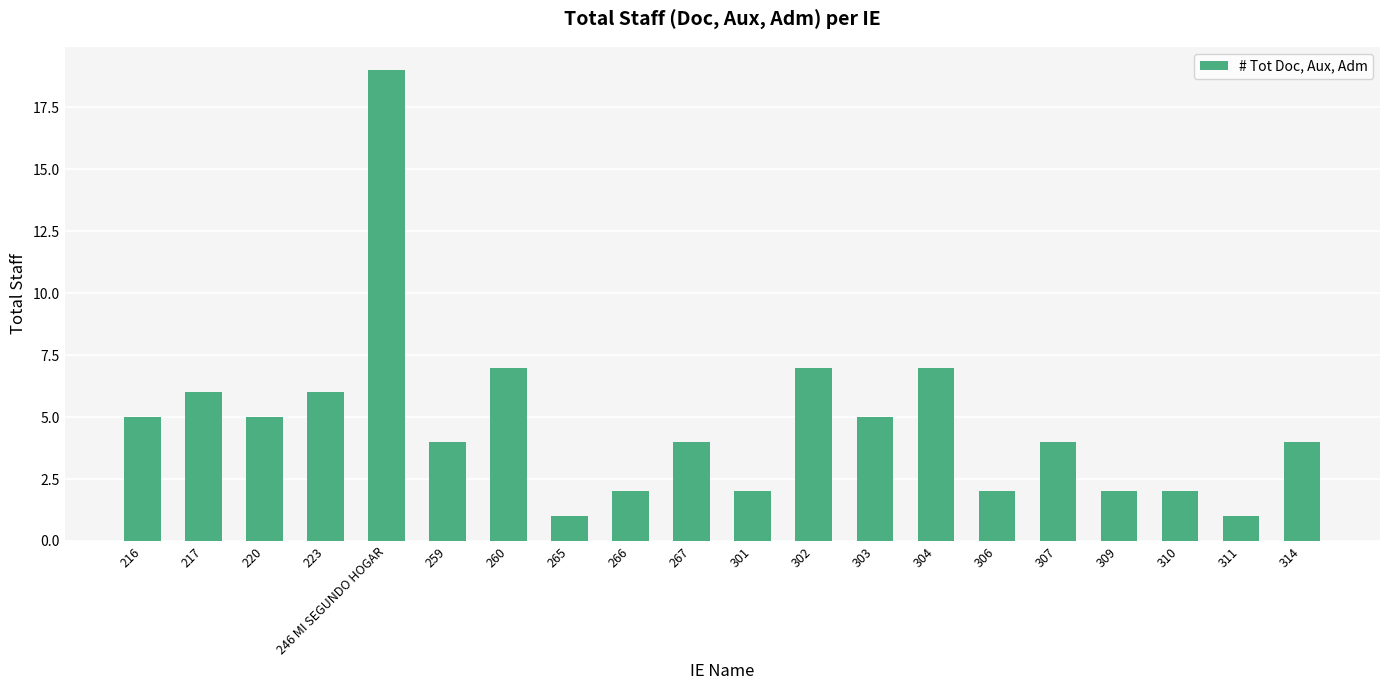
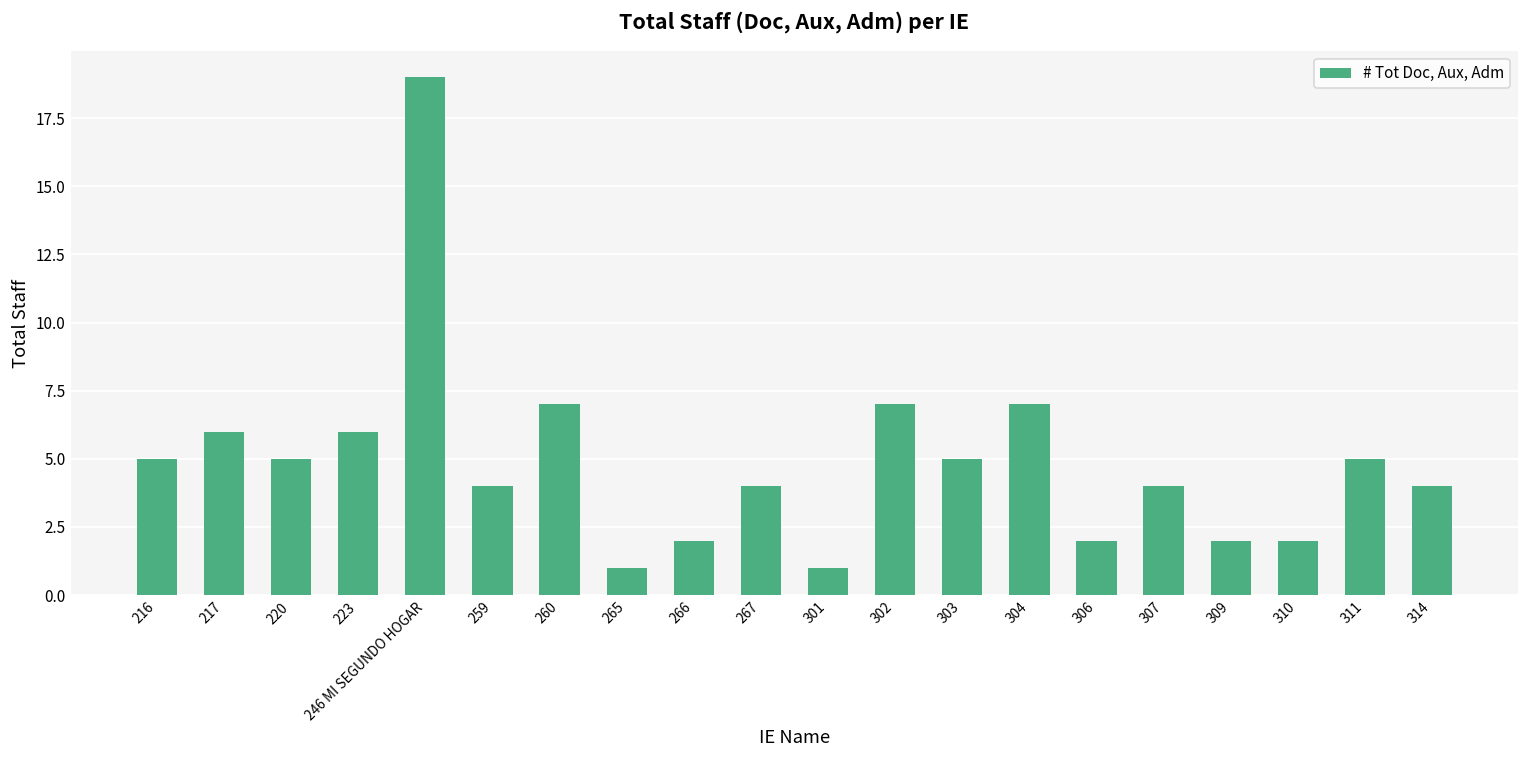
301: 2 -> 1
311: 1 -> 5
